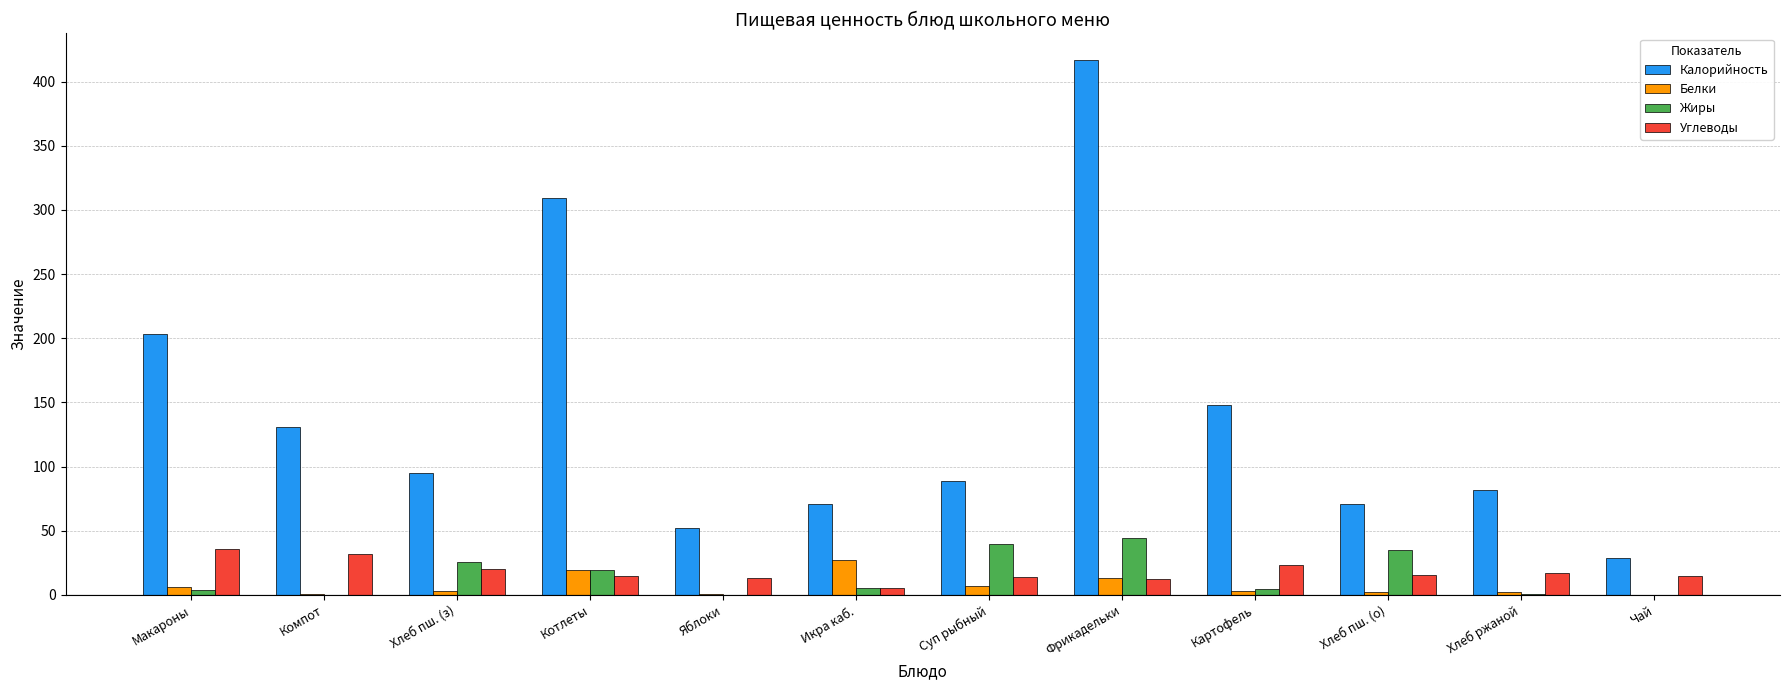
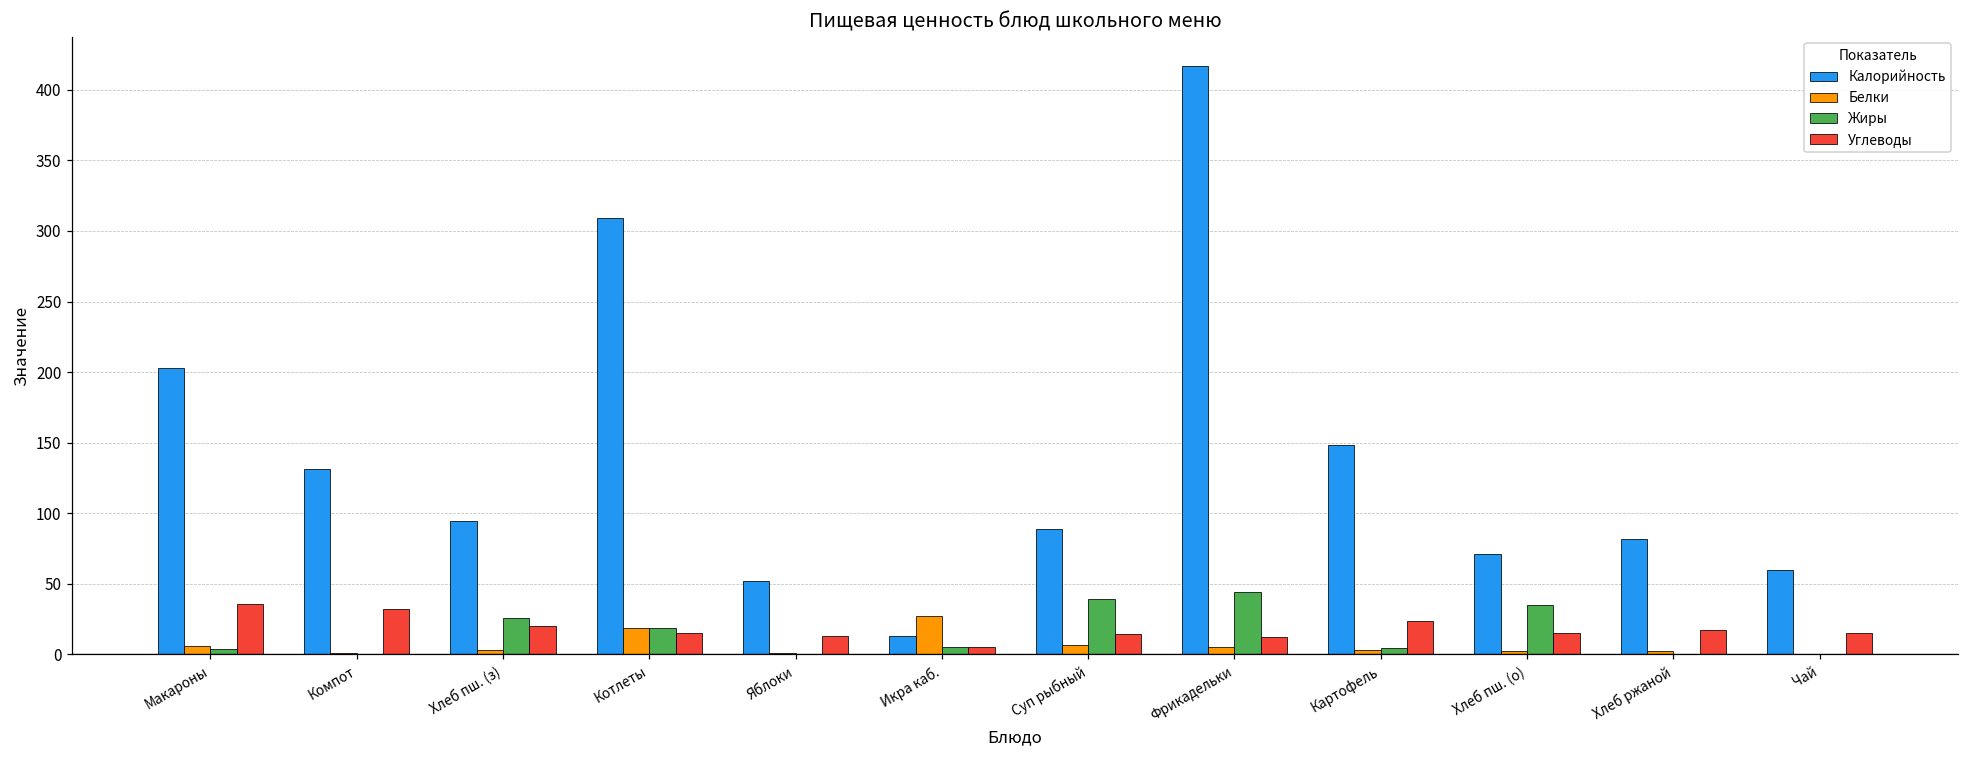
Калорийность, Икра каб.: 71 -> 13
Белки, Фрикадельки: 14 -> 6
Калорийность, Чай: 28 -> 60
